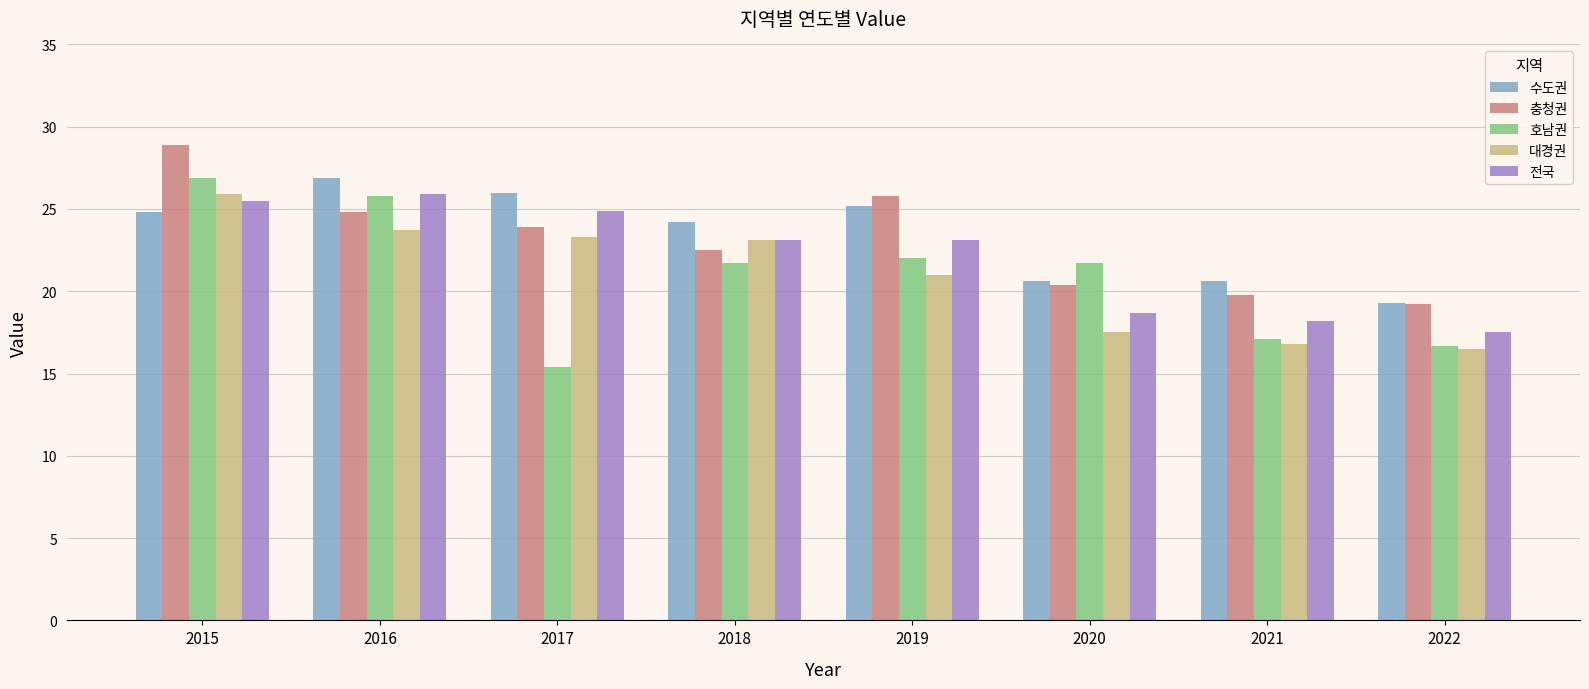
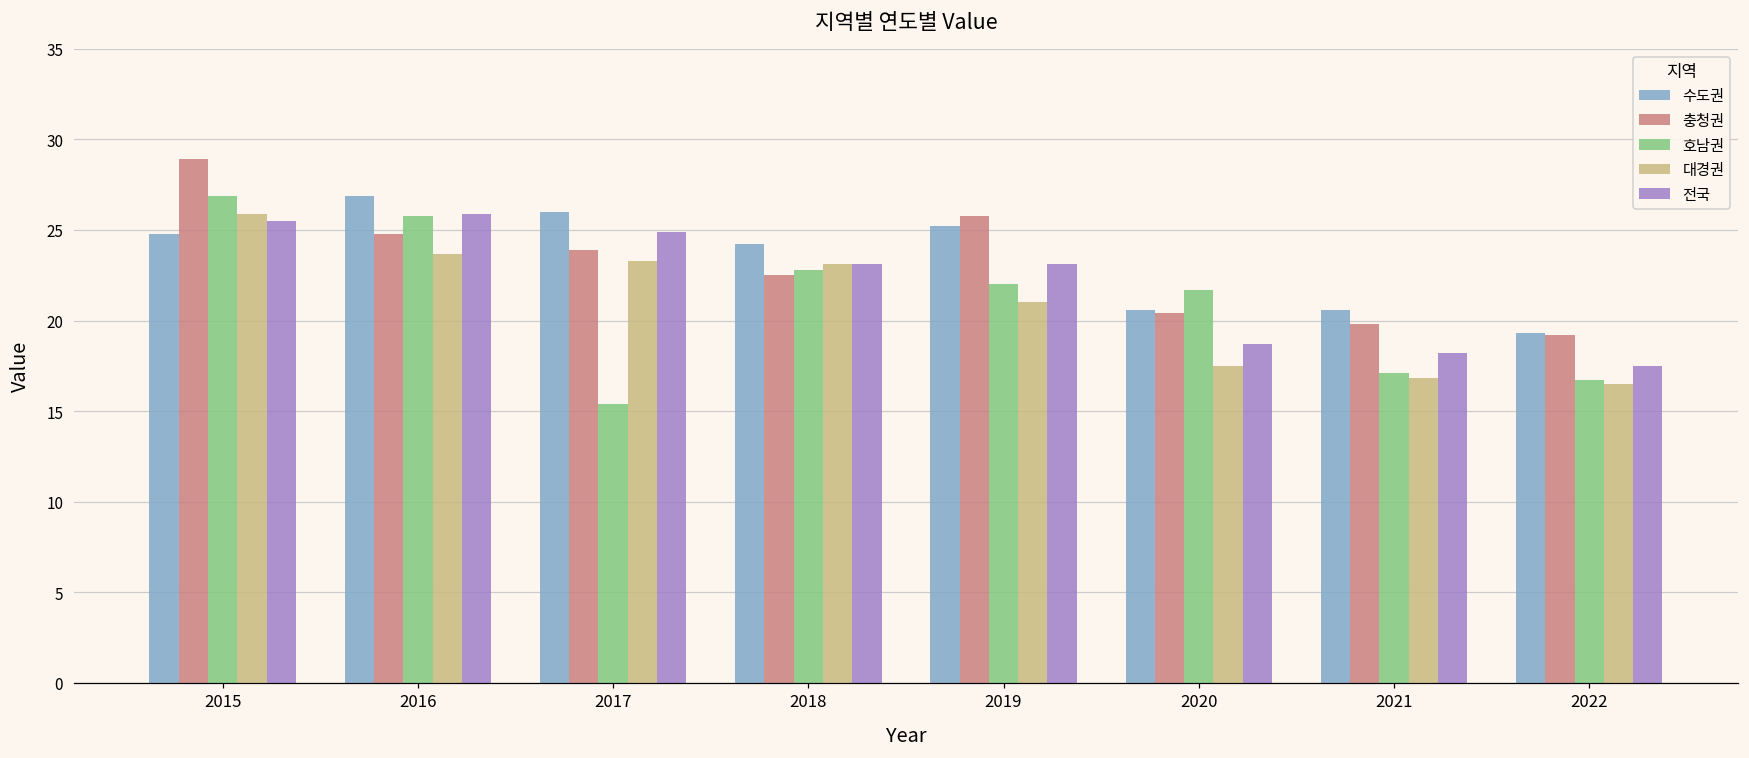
호남권, 2018: 21.7 -> 22.8
